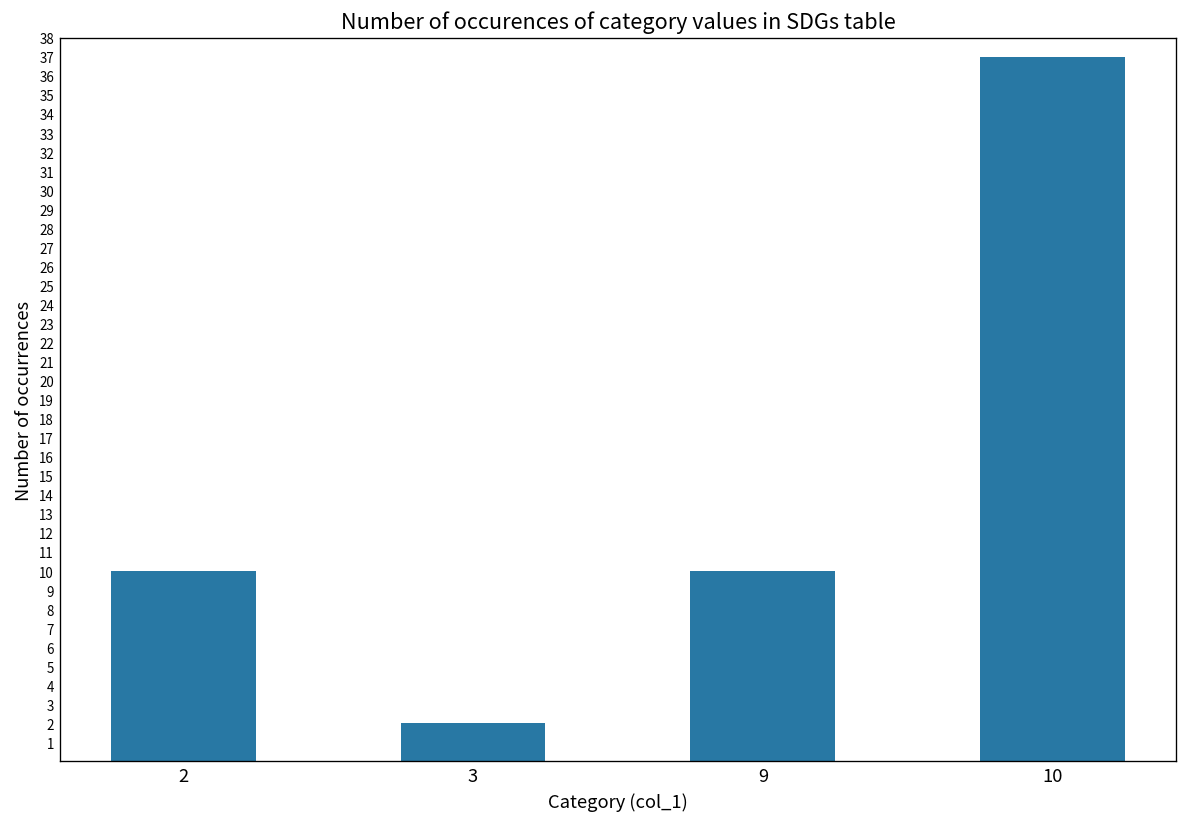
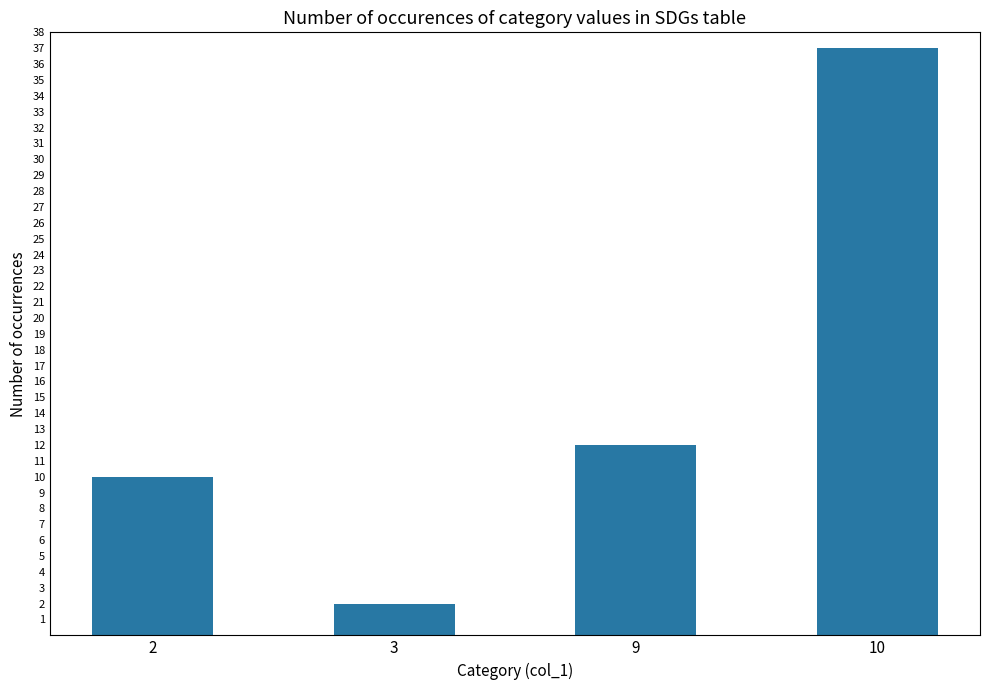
9: 10 -> 12
